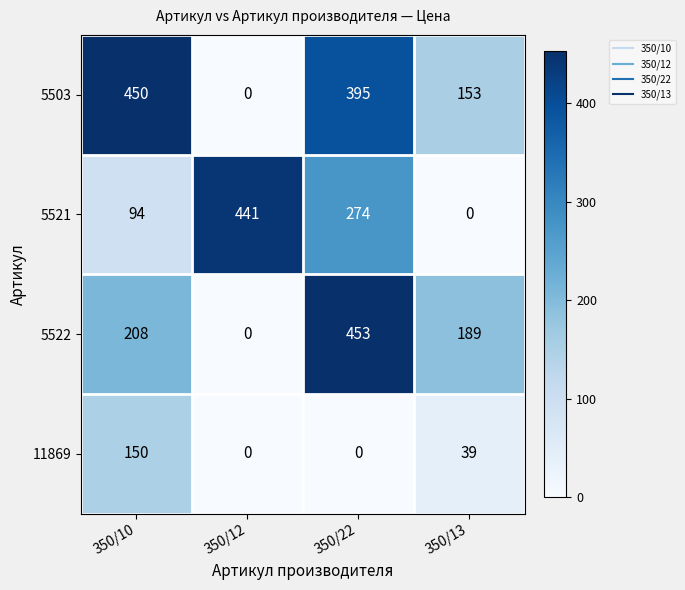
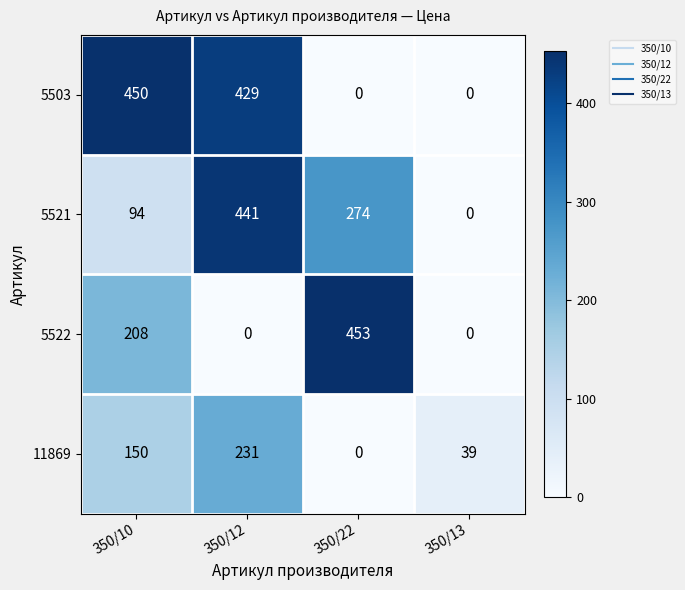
5503, 350/12: 0 -> 429
5503, 350/22: 395 -> 0
5503, 350/13: 153 -> 0
5522, 350/13: 189 -> 0
11869, 350/12: 0 -> 231
